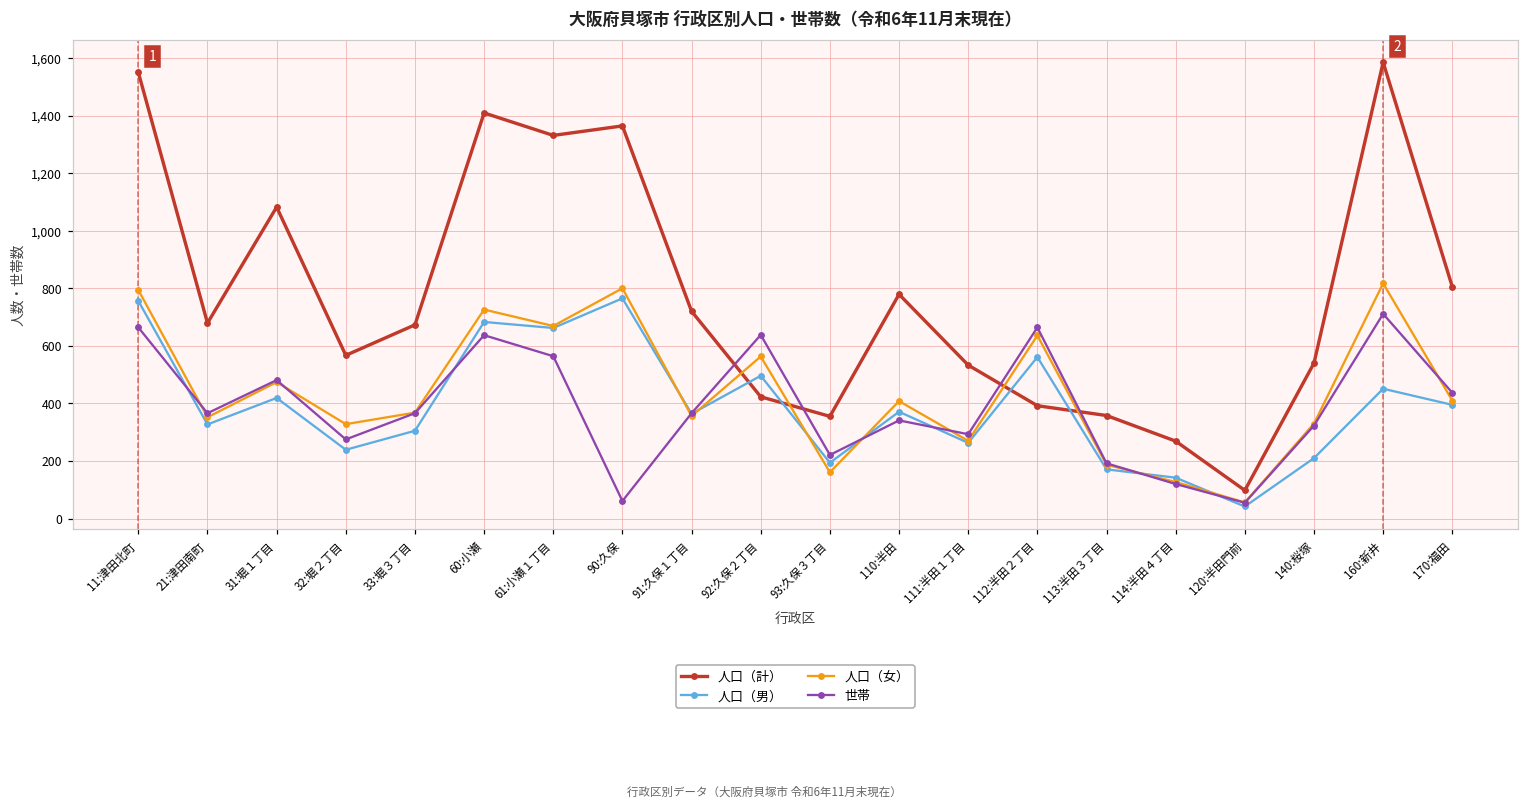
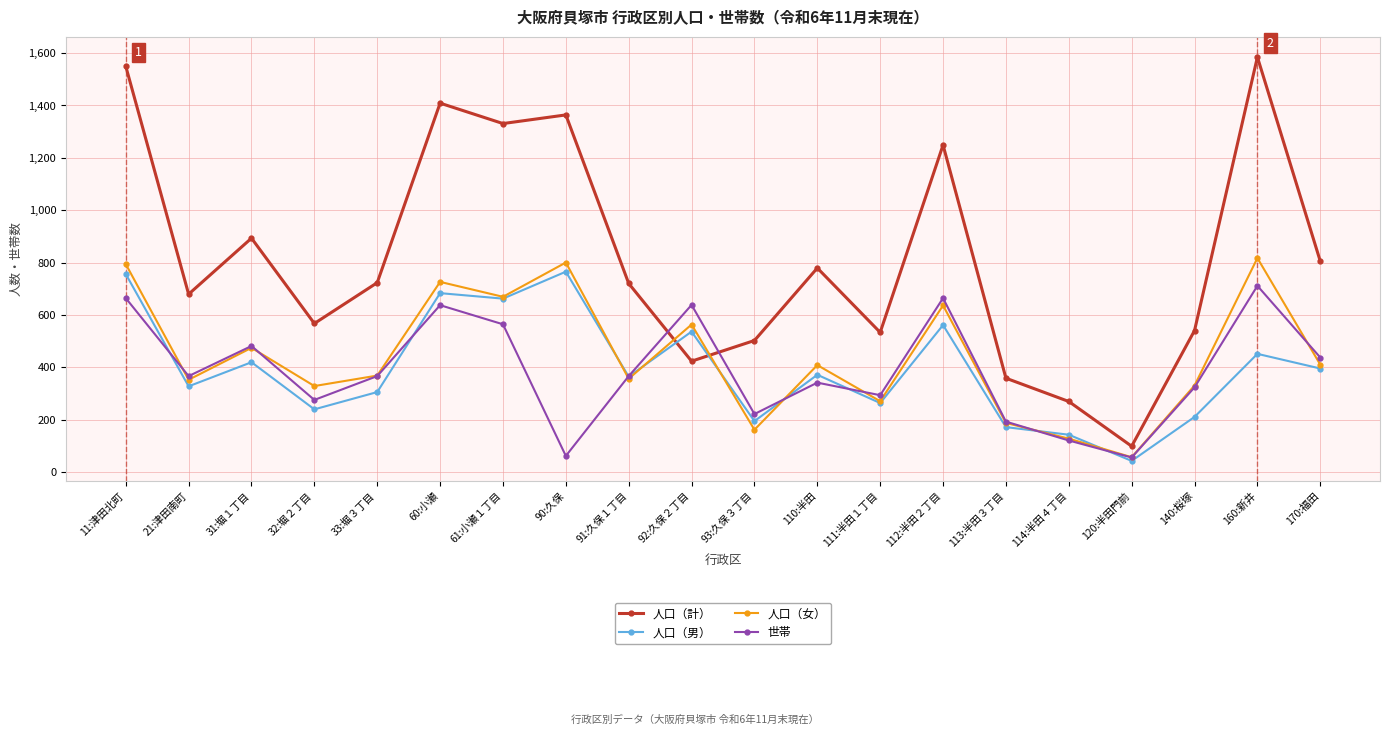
人口（計）, 31:堀１丁目: 1,080 -> 890
人口（計）, 33:堀３丁目: 670 -> 720
人口（男）, 92:久保２丁目: 500 -> 540
人口（計）, 93:久保３丁目: 360 -> 500
人口（計）, 112:半田２丁目: 390 -> 1,250
